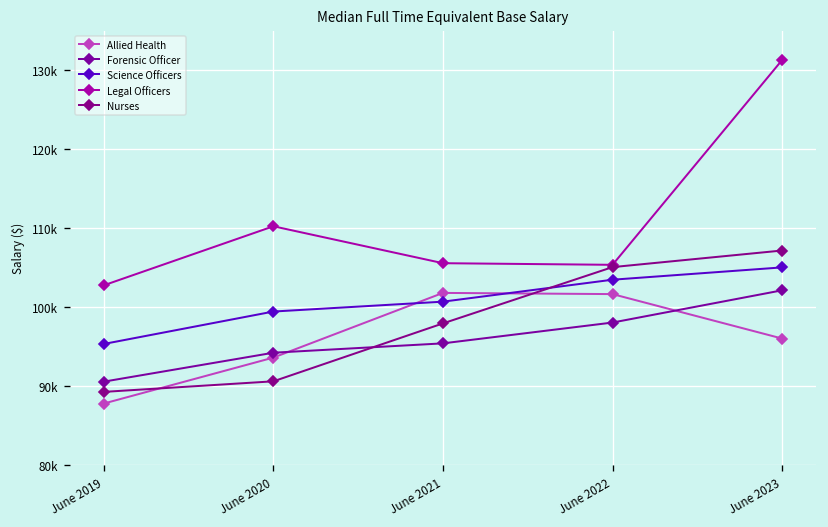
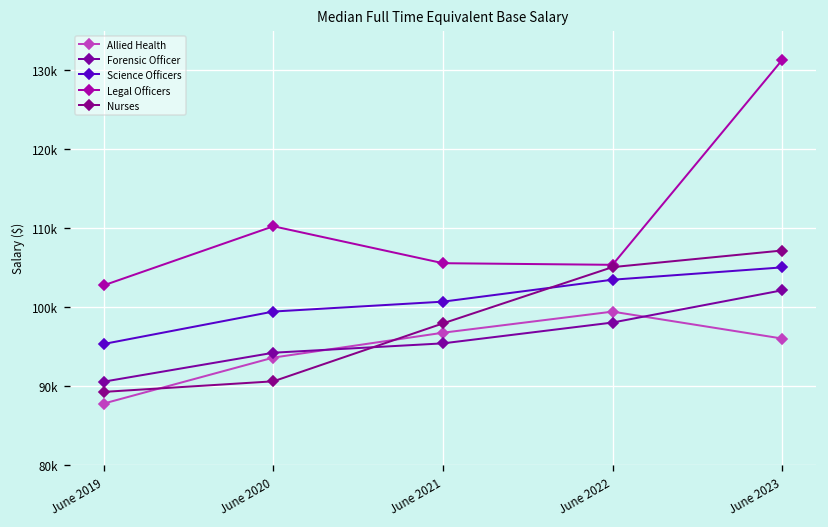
Allied Health, June 2021: 102000 -> 97000
Allied Health, June 2022: 102000 -> 99000
